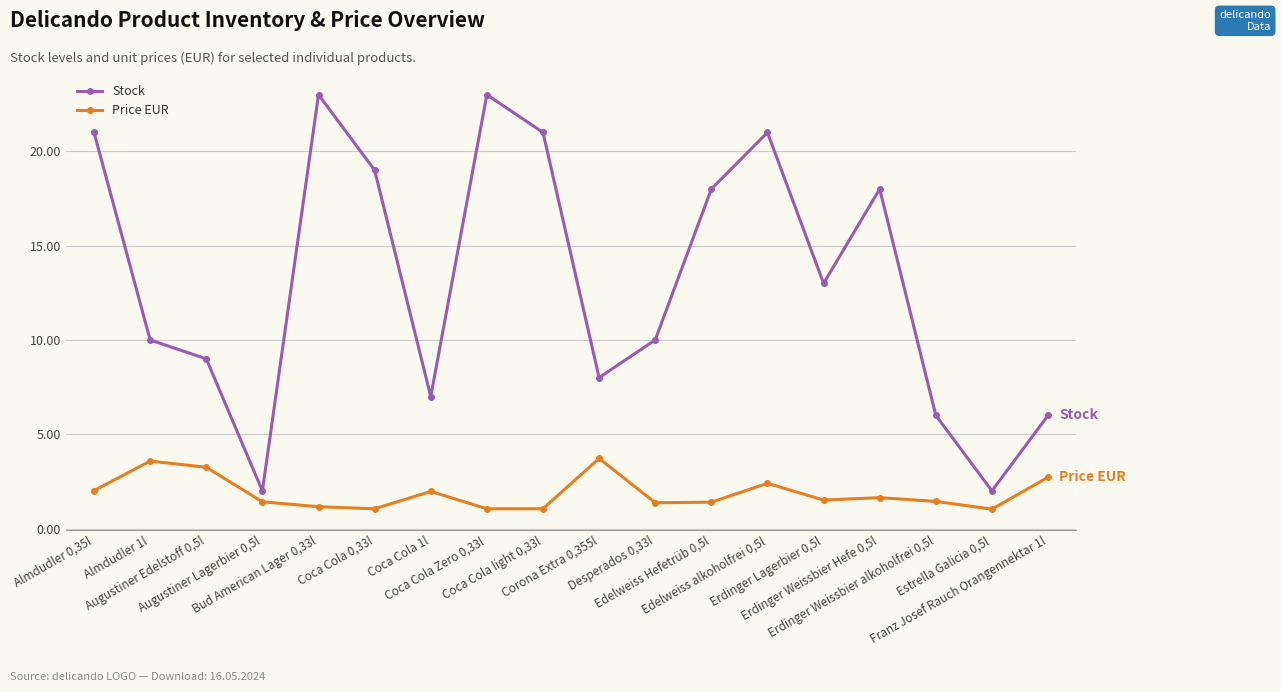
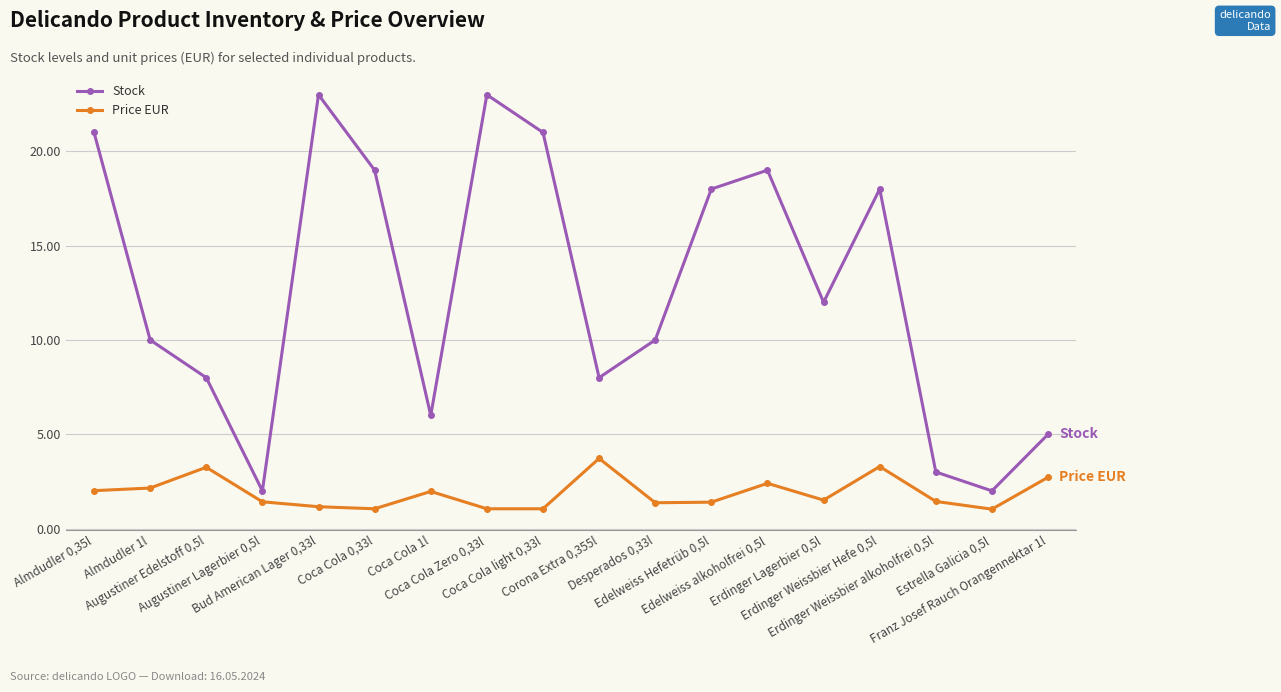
Price EUR, Almdudler 1l: 3.6 -> 2.2
Stock, Augustiner Edelstoff 0,5l: 9 -> 8
Stock, Coca Cola 1l: 7 -> 6
Stock, Edelweiss alkoholfrei 0,5l: 21 -> 19
Stock, Erdinger Lagerbier 0,5l: 13 -> 12
Price EUR, Erdinger Weissbier Hefe 0,5l: 1.6 -> 3.3
Stock, Erdinger Weissbier alkoholfrei 0,5l: 6 -> 3
Stock, Franz Josef Rauch Orangennektar 1l: 6 -> 5
